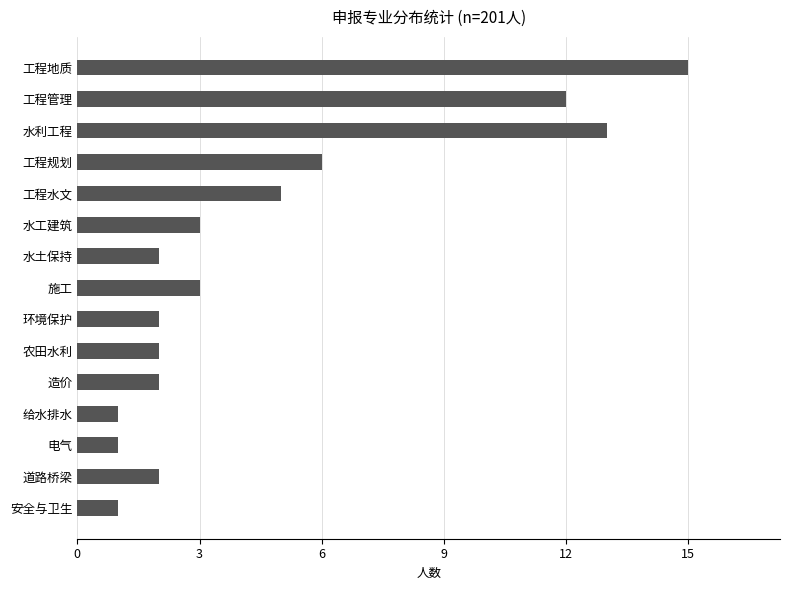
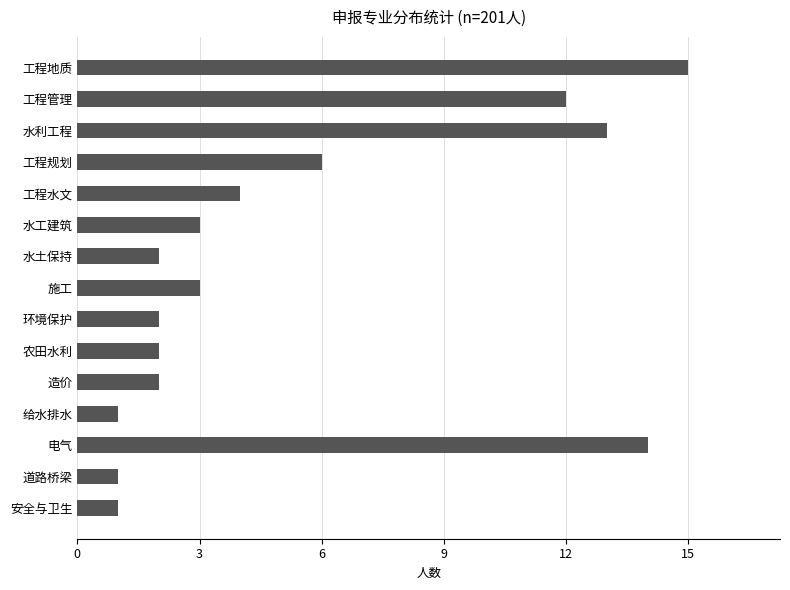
工程水文: 5 -> 4
电气: 1 -> 14
道路桥梁: 2 -> 1
